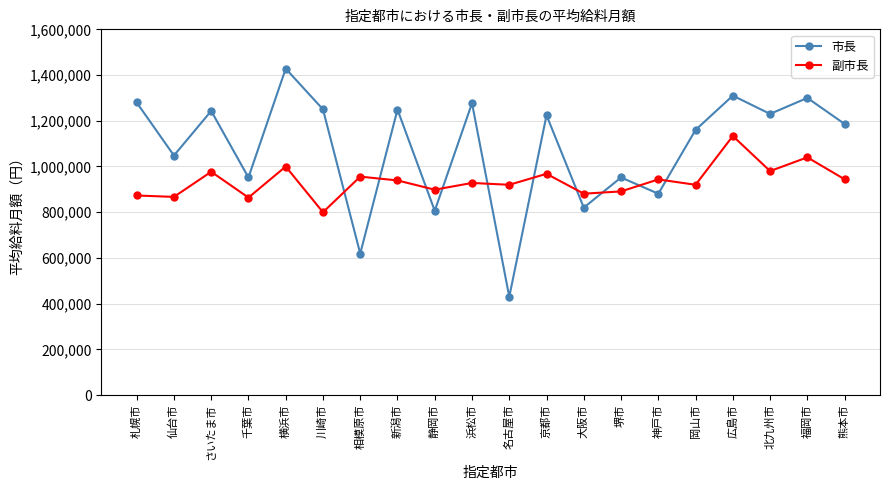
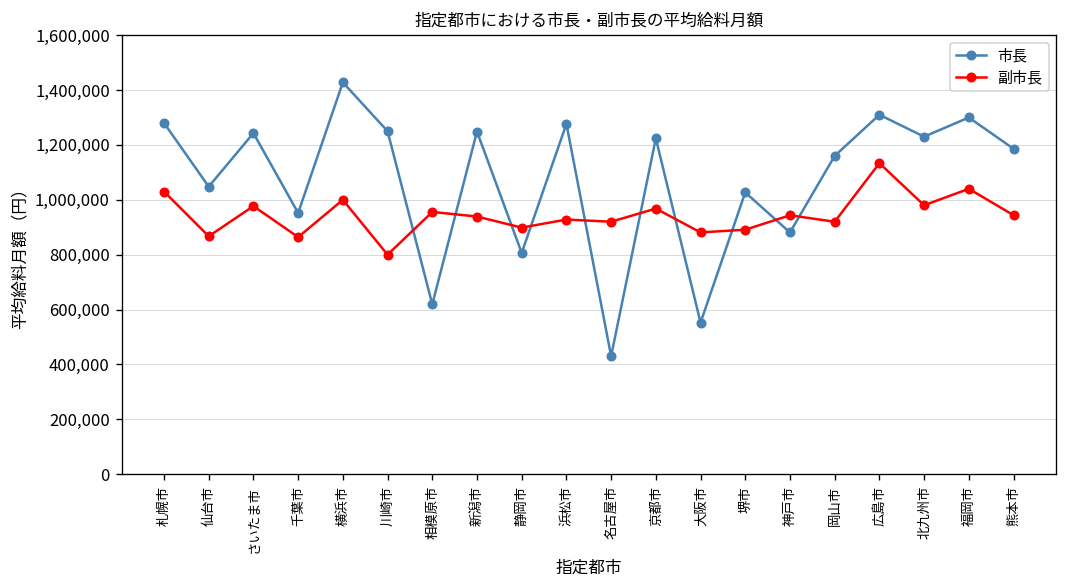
副市長, 札幌市: 870,000 -> 1,030,000
市長, 大阪市: 820,000 -> 550,000
市長, 堺市: 950,000 -> 1,030,000
